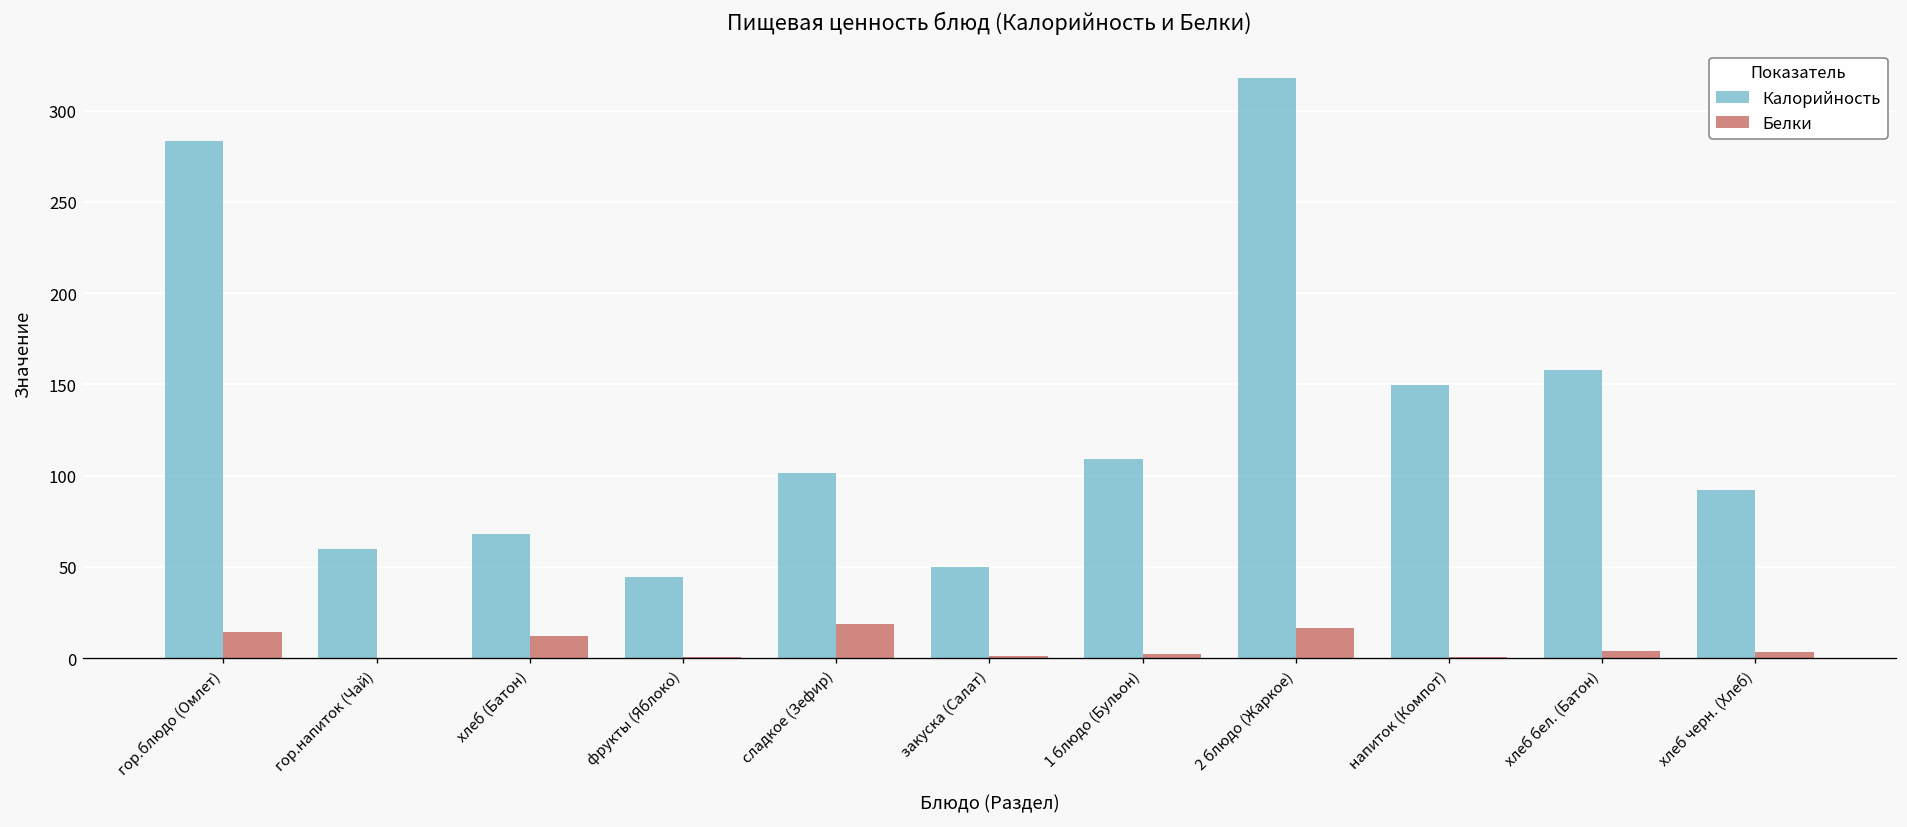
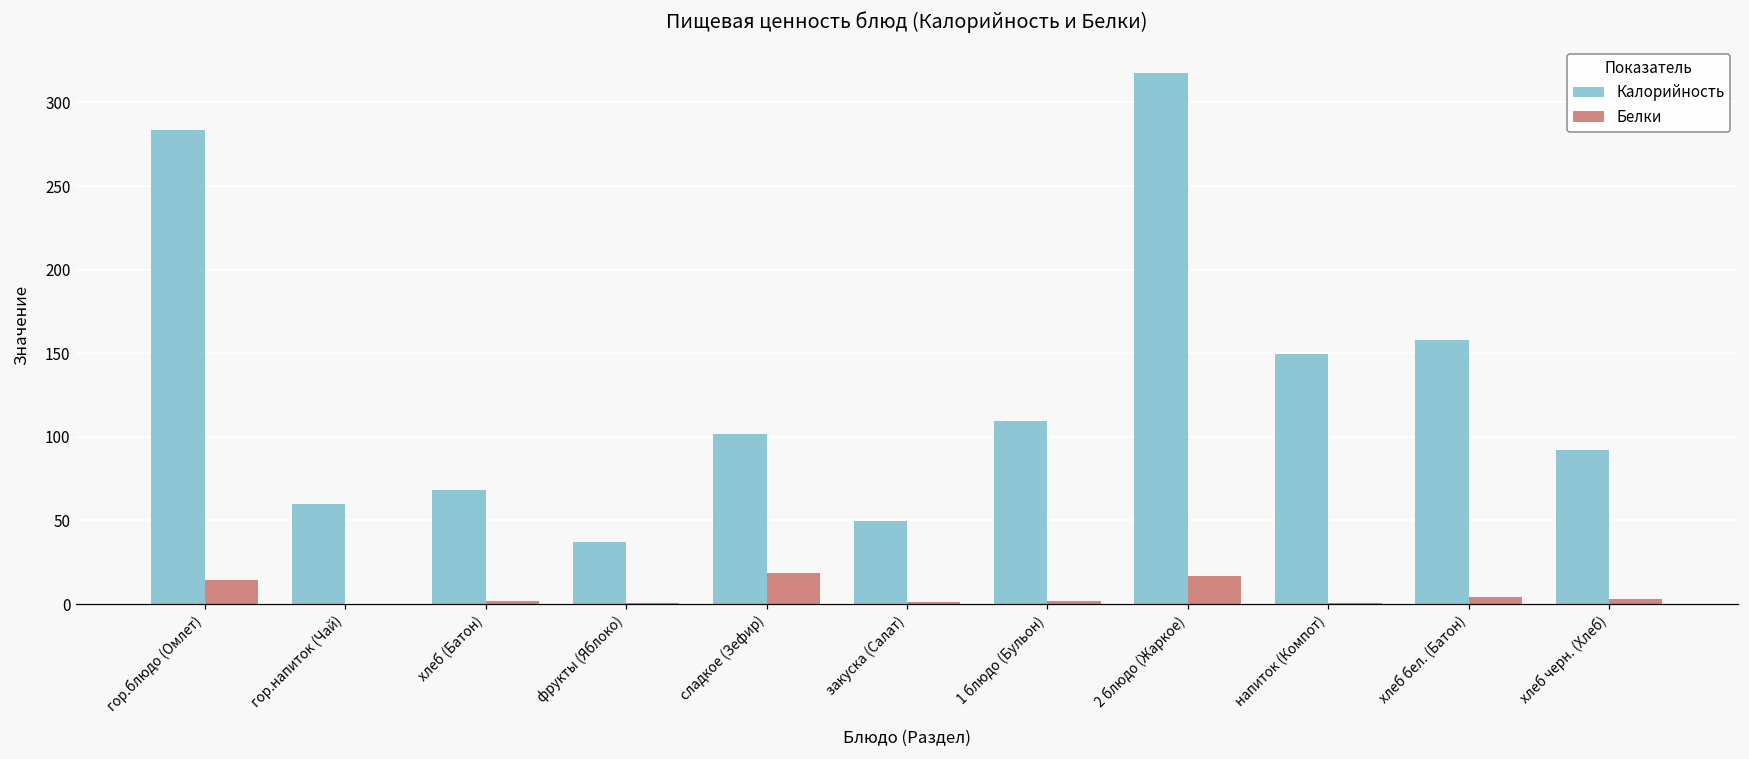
Белки, хлеб (Батон): 12 -> 2
Калорийность, фрукты (Яблоко): 44 -> 37
